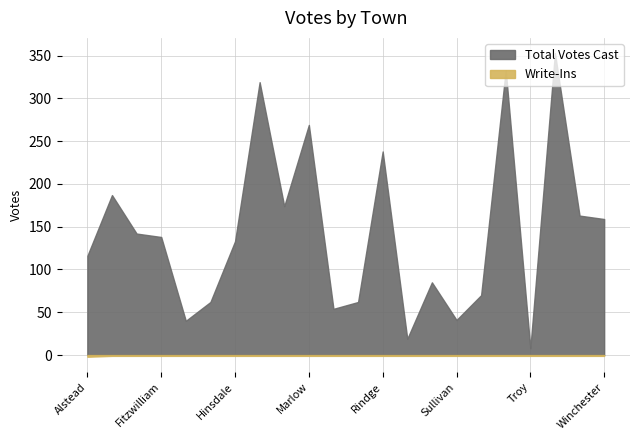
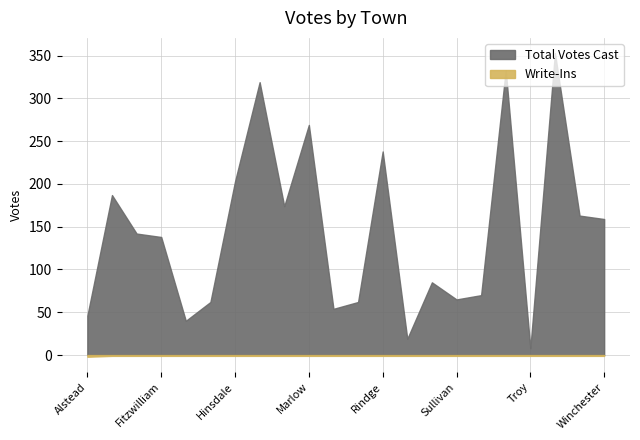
Total Votes Cast, Alstead: 120 -> 50
Total Votes Cast, Hinsdale: 130 -> 200
Total Votes Cast, Sullivan: 40 -> 70
